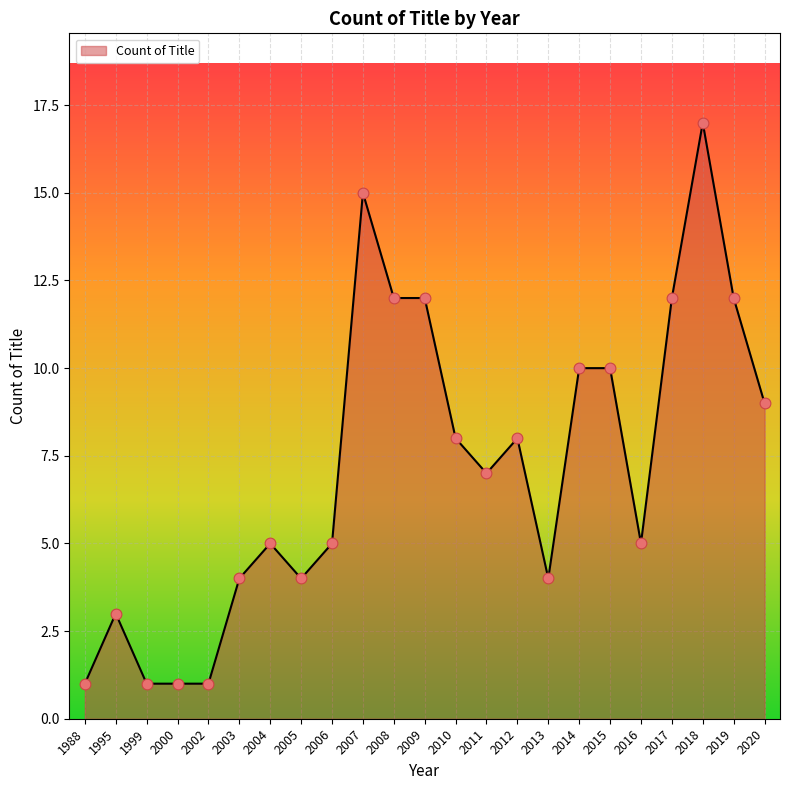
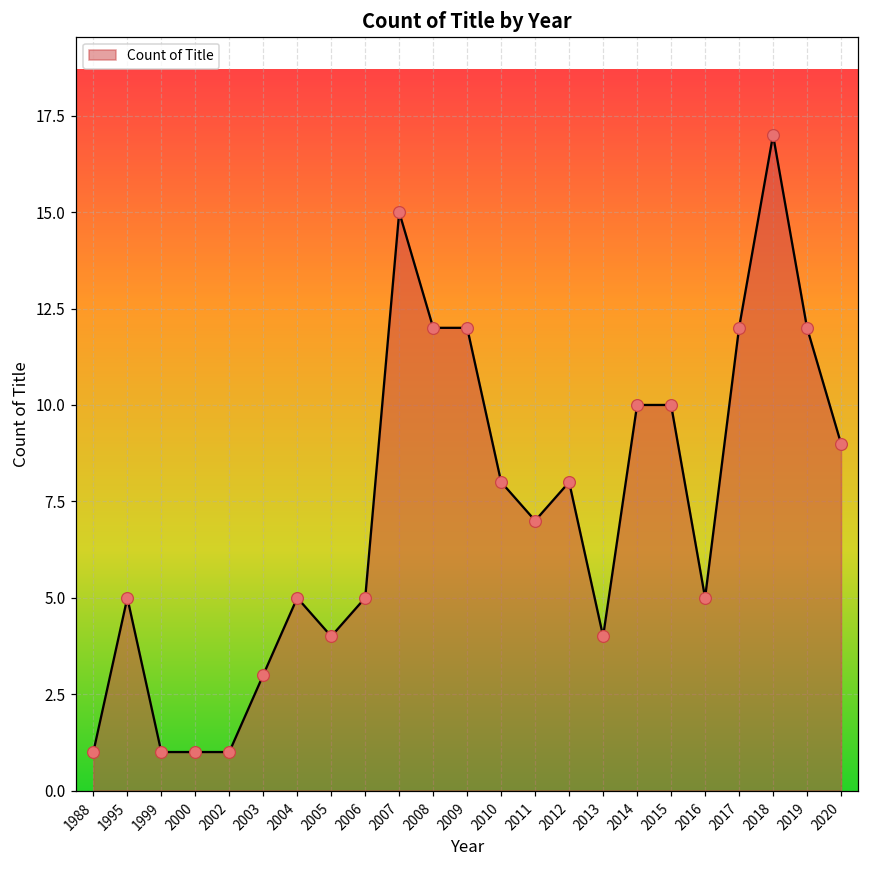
1995: 3 -> 5
2003: 4 -> 3
